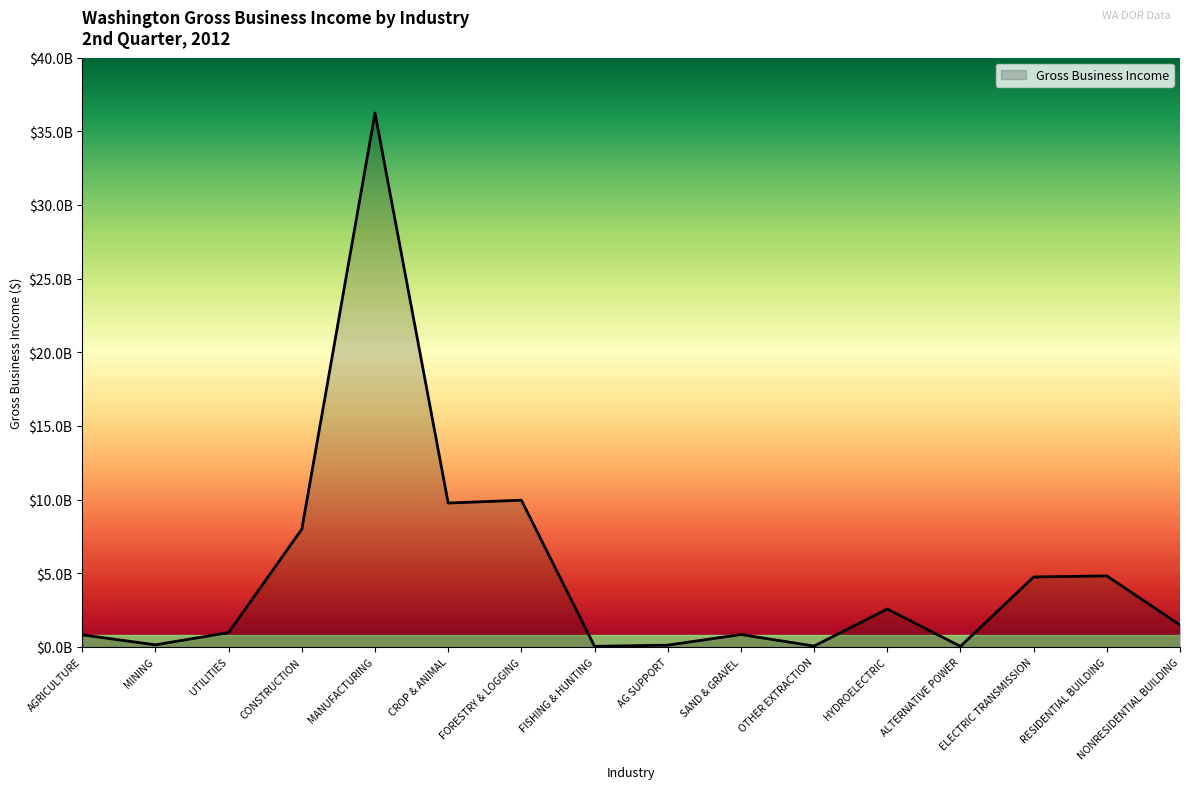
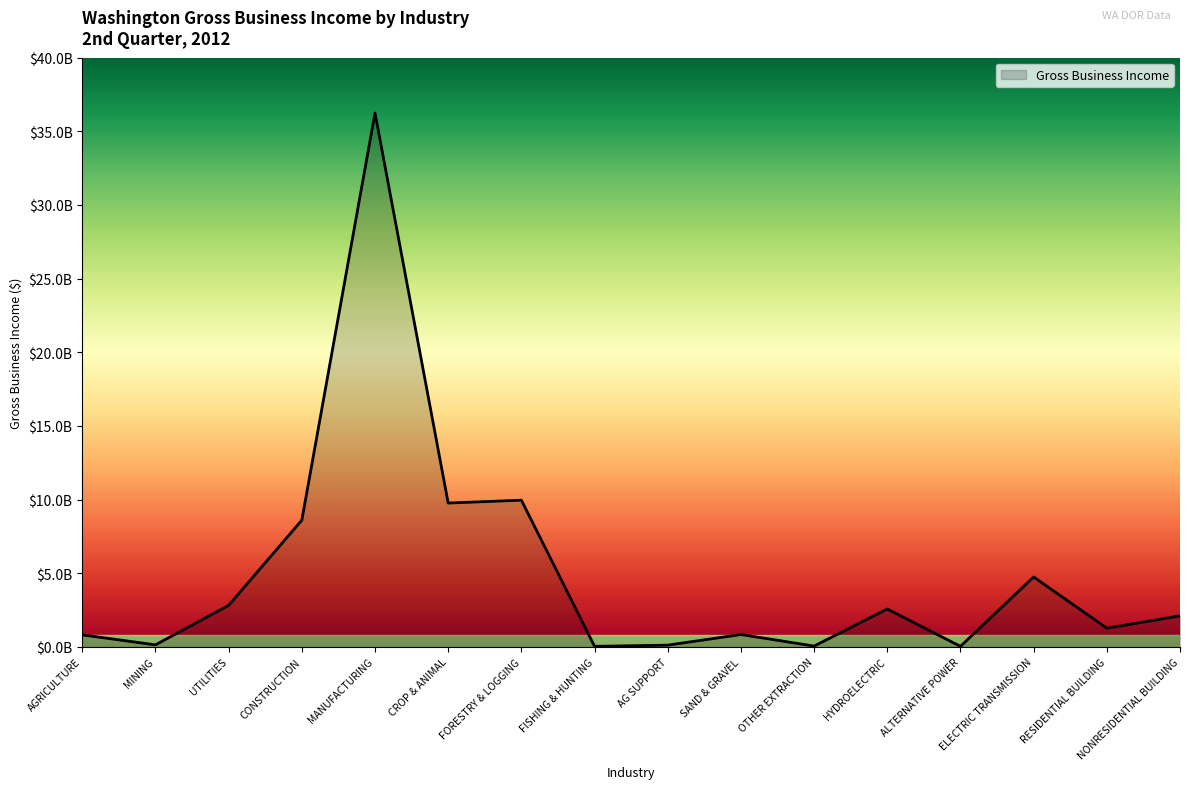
UTILITIES: $1000000000 -> $2800000000
CONSTRUCTION: $8000000000 -> $8600000000
RESIDENTIAL BUILDING: $4800000000 -> $1300000000
NONRESIDENTIAL BUILDING: $1500000000 -> $2100000000
